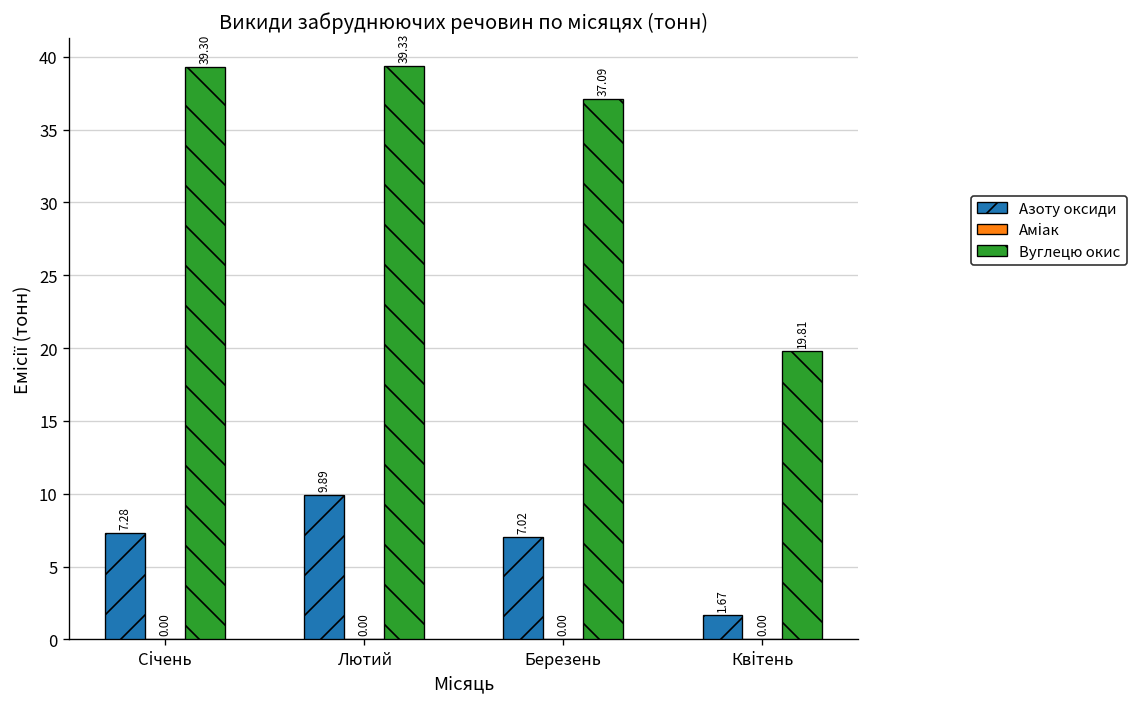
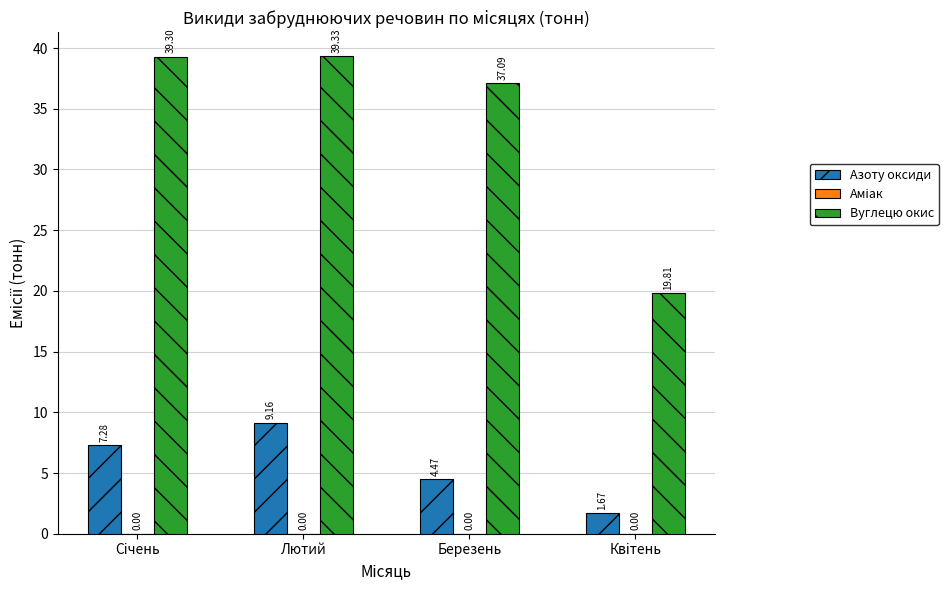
Азоту оксиди, Лютий: 9.89 -> 9.16
Азоту оксиди, Березень: 7.02 -> 4.47
